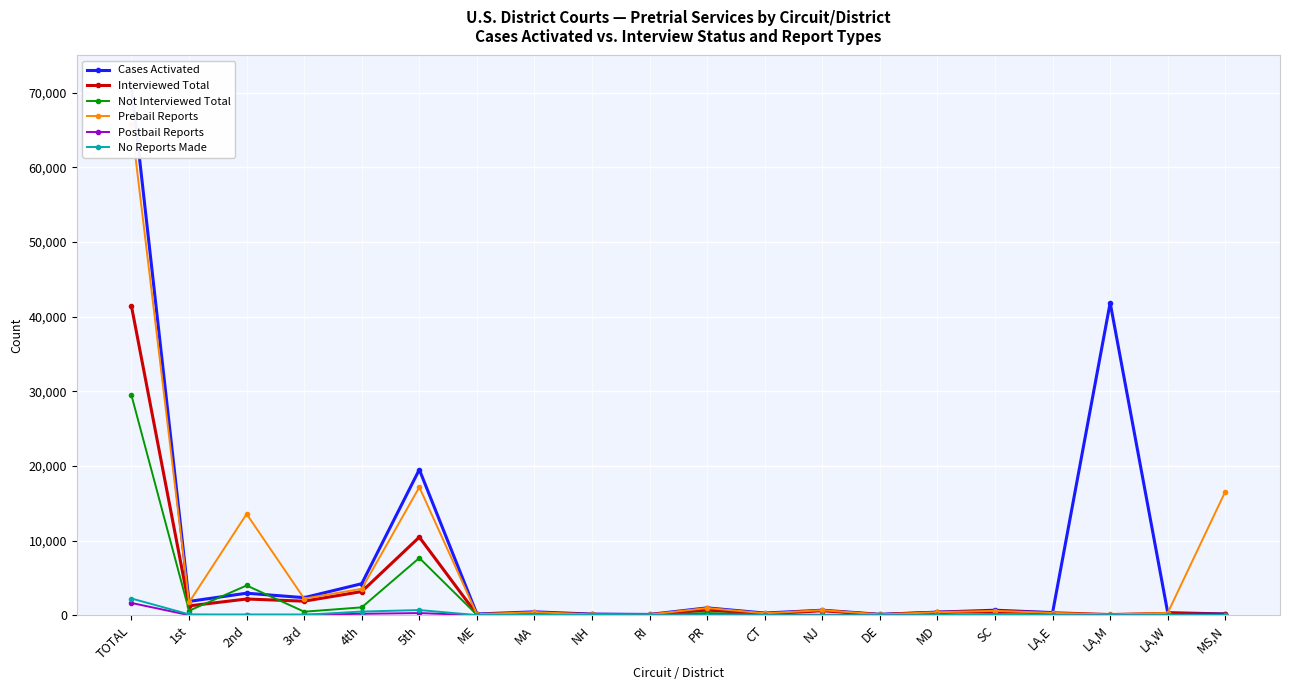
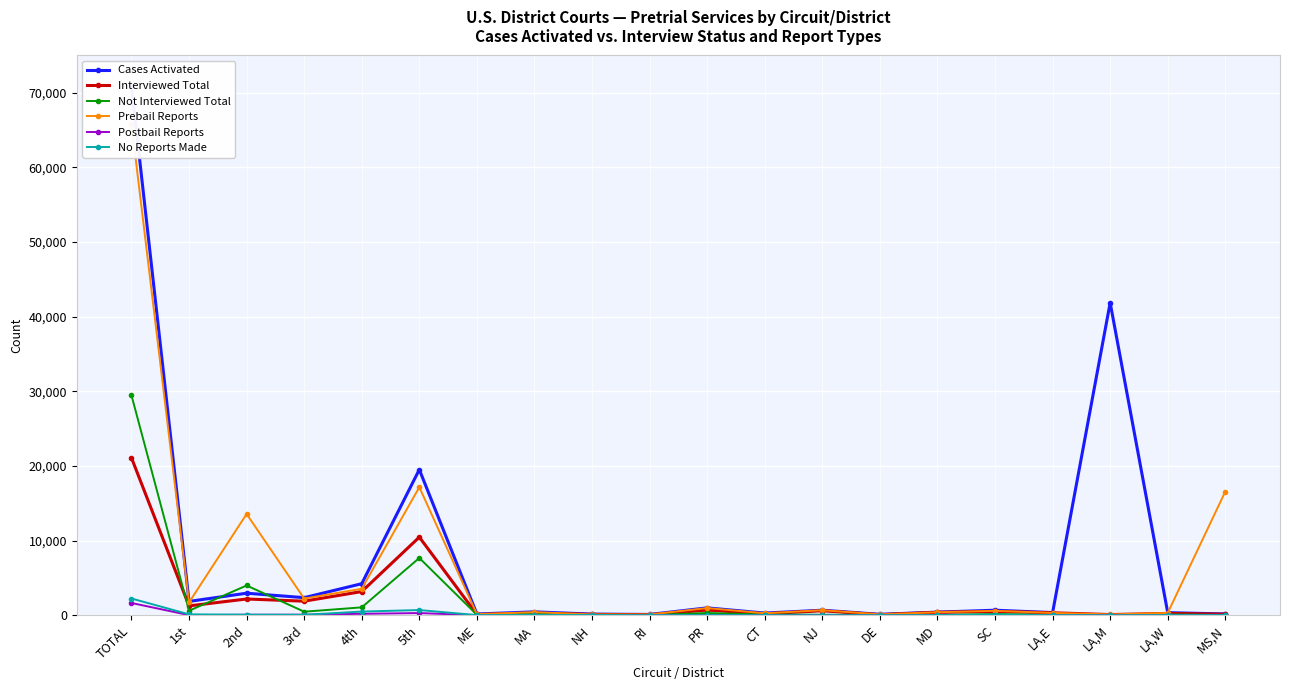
Interviewed Total, TOTAL: 41,000 -> 21,000
